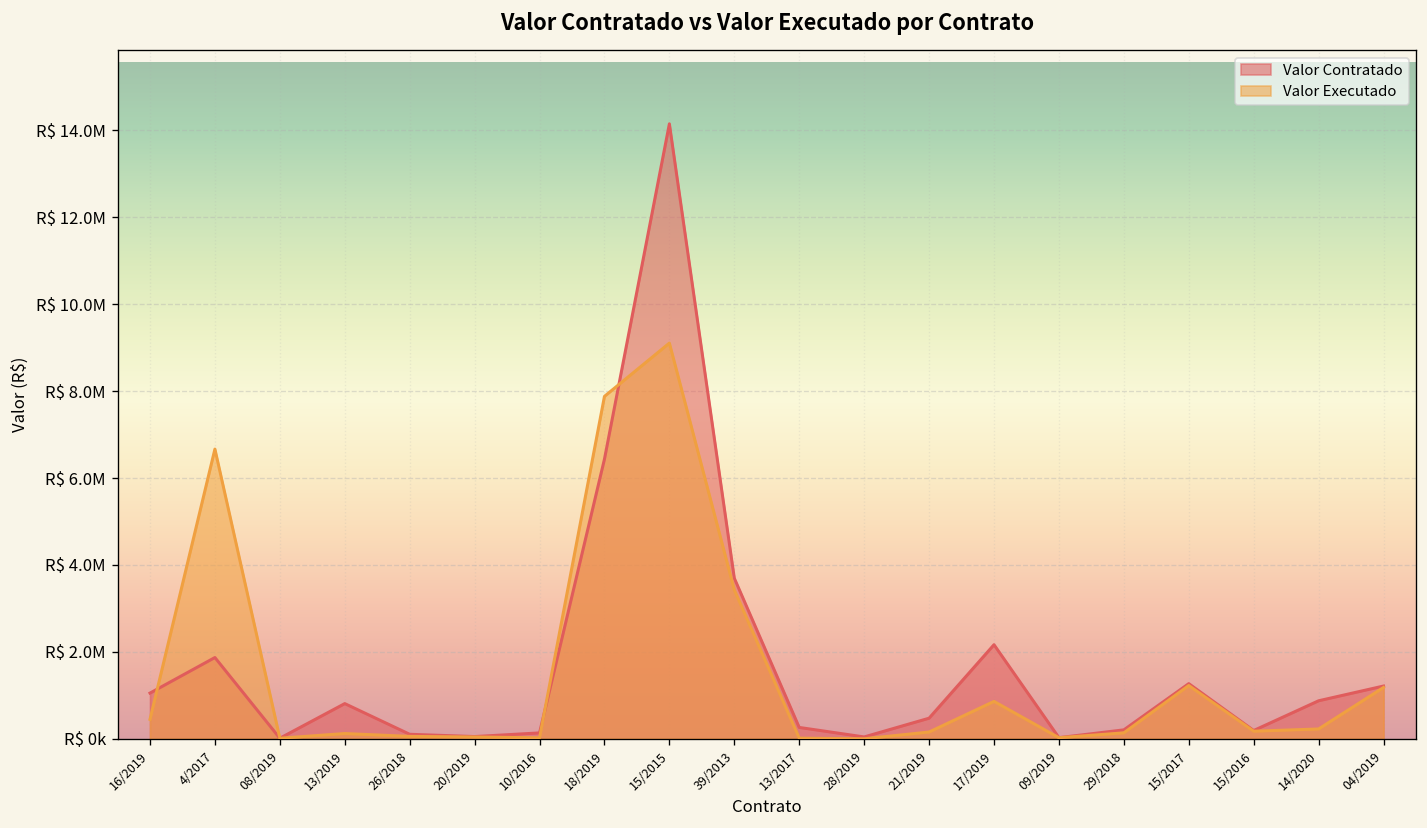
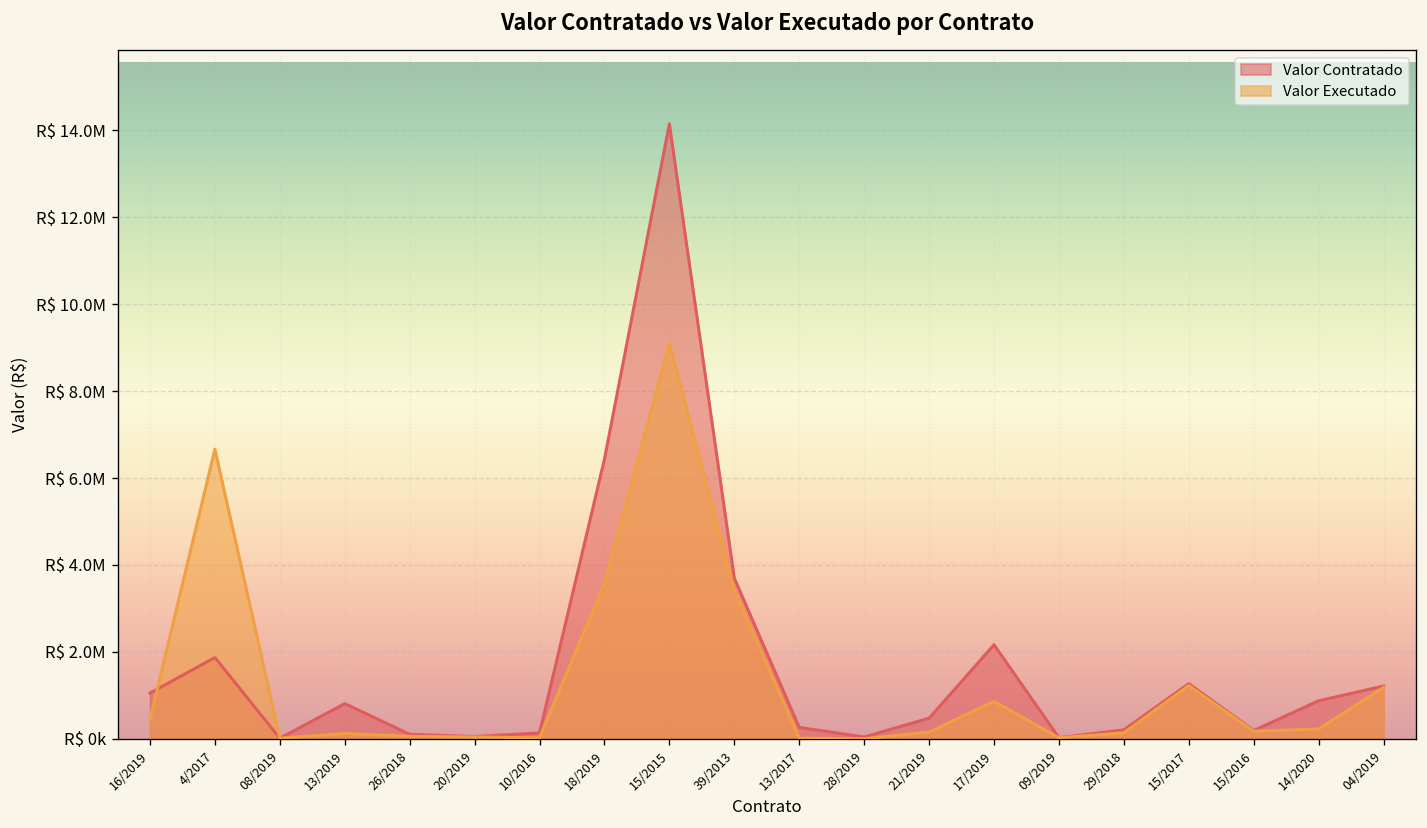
Valor Executado, 18/2019: R$ 7900000 -> R$ 3600000
